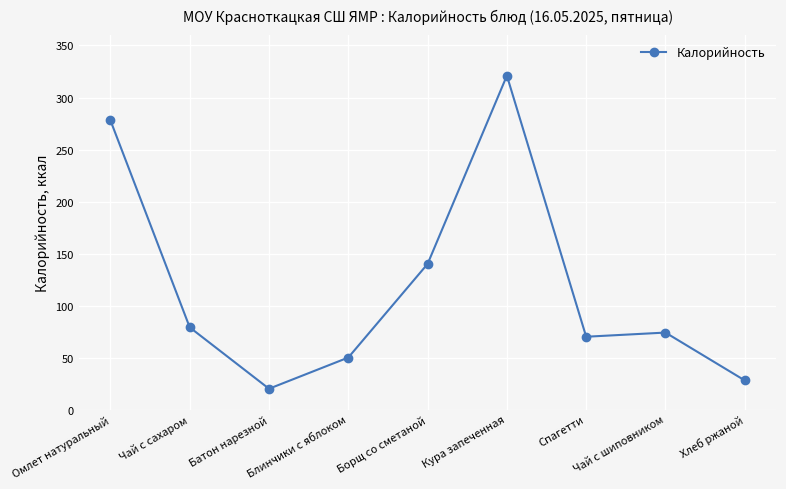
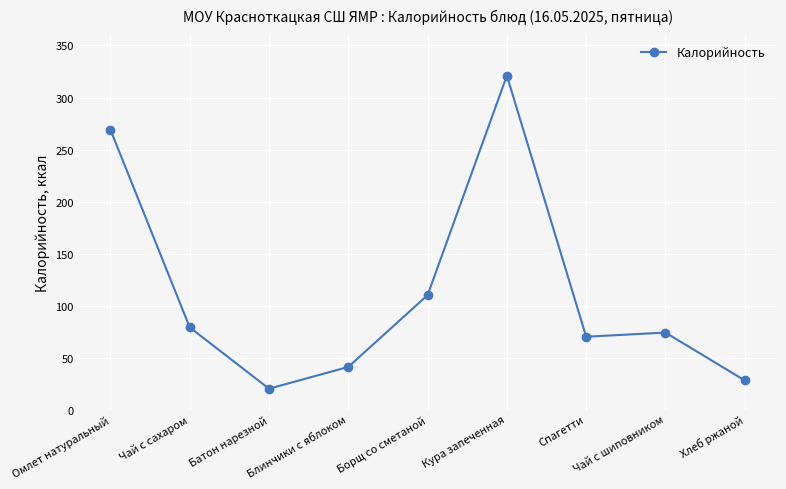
Омлет натуральный: 278 -> 269
Блинчики с яблоком: 50 -> 41
Борщ со сметаной: 140 -> 110
